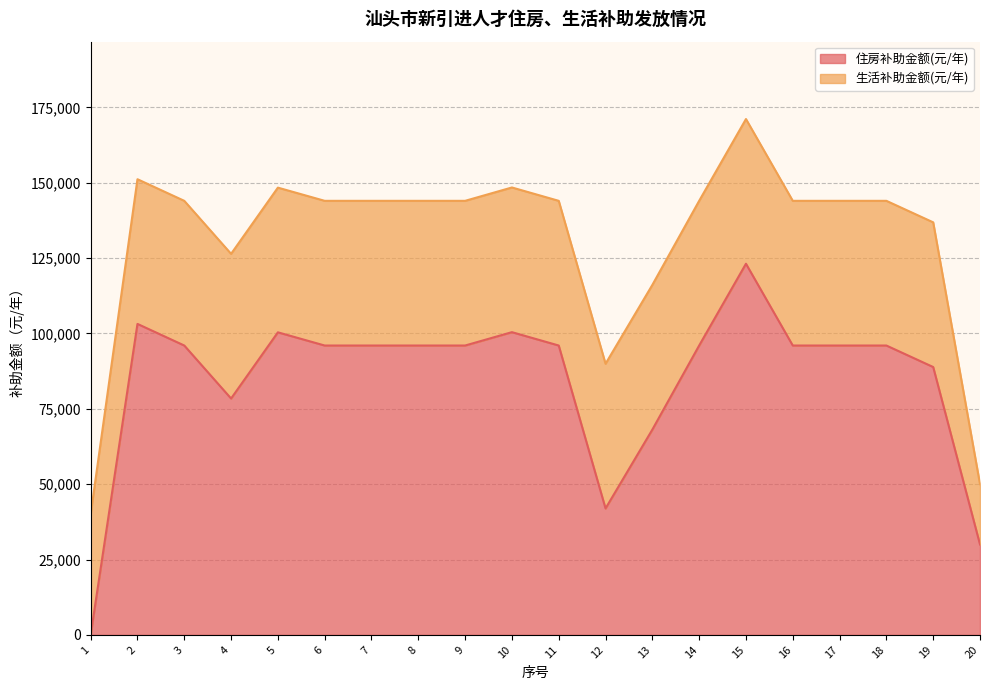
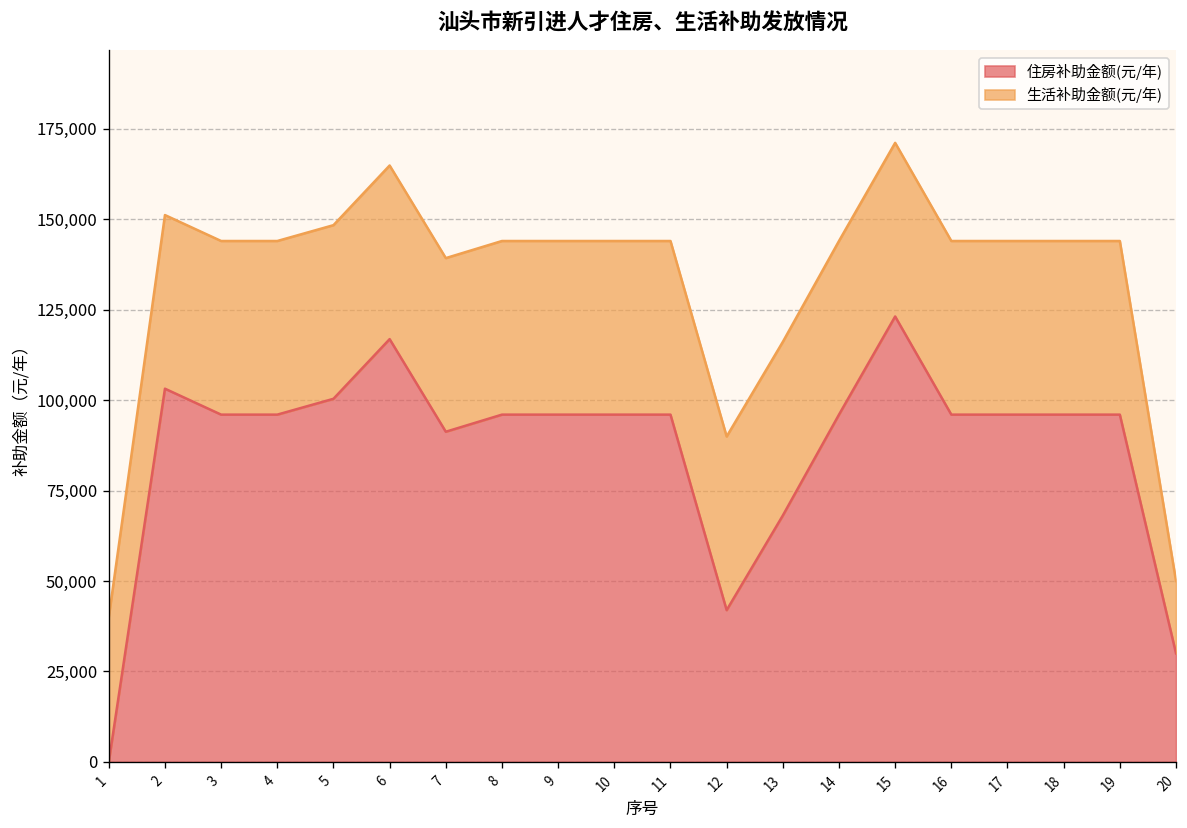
住房补助金额(元/年), 4: 78,000 -> 96,000
住房补助金额(元/年), 6: 96,000 -> 117,000
住房补助金额(元/年), 7: 96,000 -> 91,000
住房补助金额(元/年), 10: 100,000 -> 96,000
住房补助金额(元/年), 19: 89,000 -> 96,000
